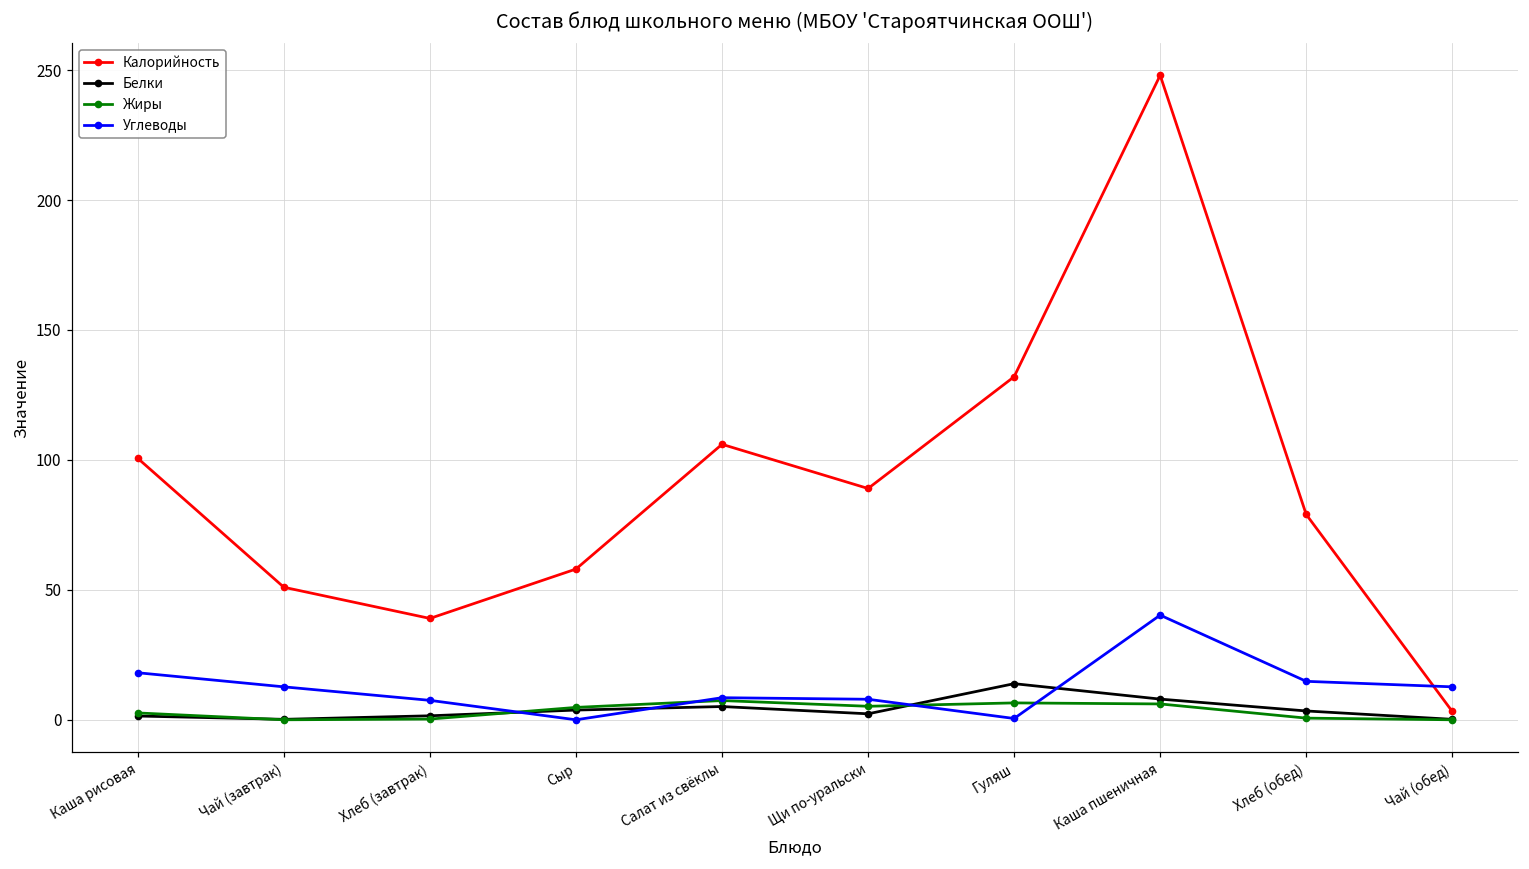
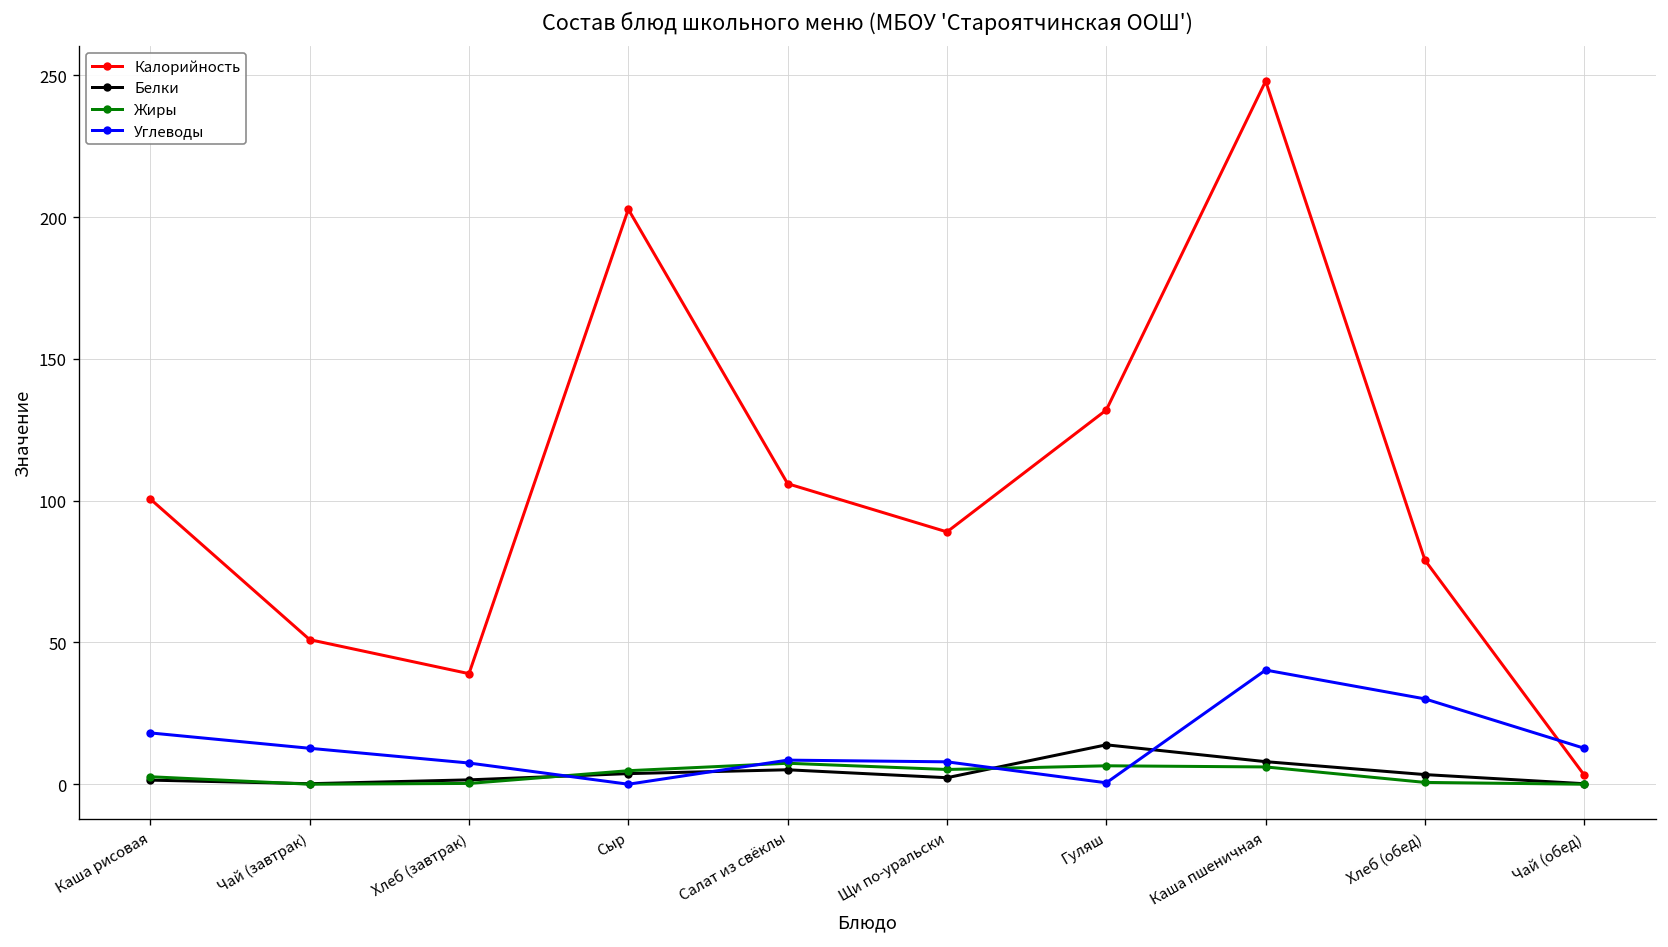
Калорийность, Сыр: 58 -> 203
Углеводы, Хлеб (обед): 15 -> 30
